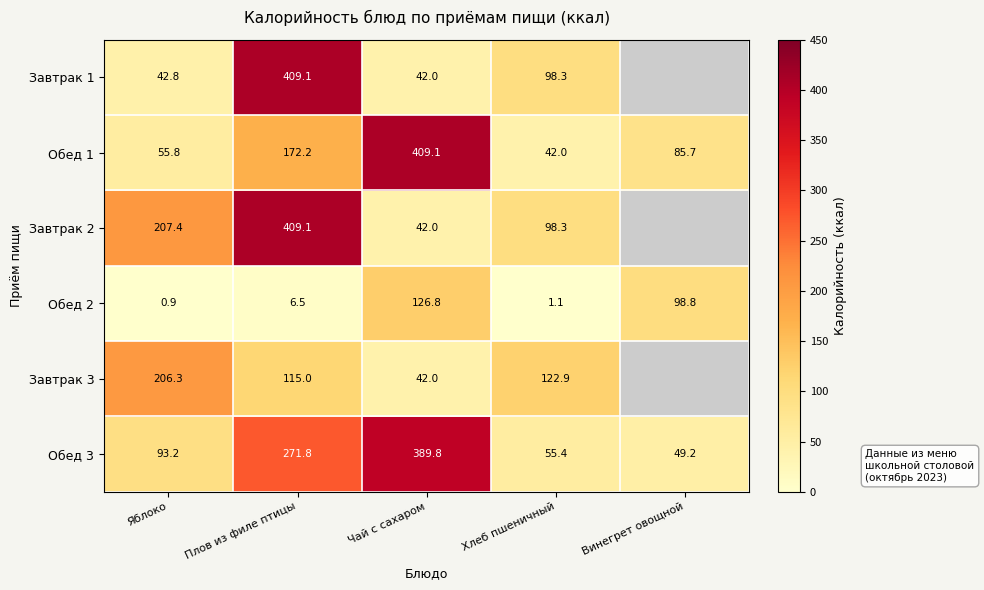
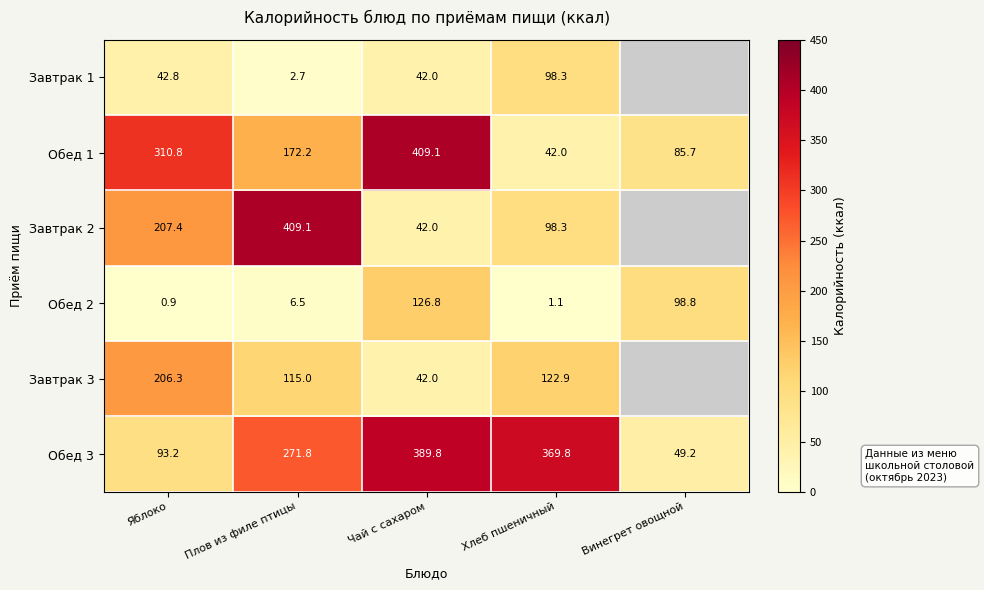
Завтрак 1, Плов из филе птицы: 409.1 -> 2.7
Обед 1, Яблоко: 55.8 -> 310.8
Обед 3, Хлеб пшеничный: 55.4 -> 369.8
